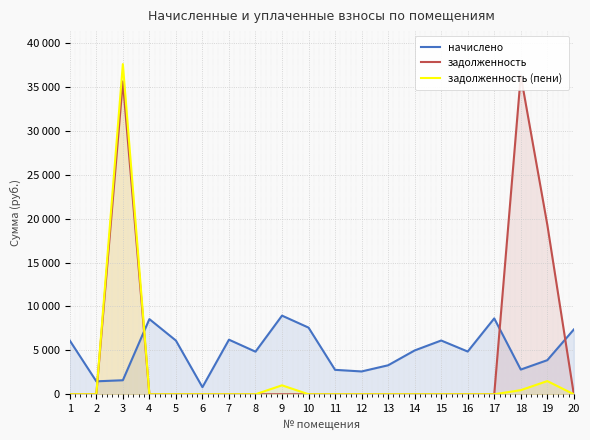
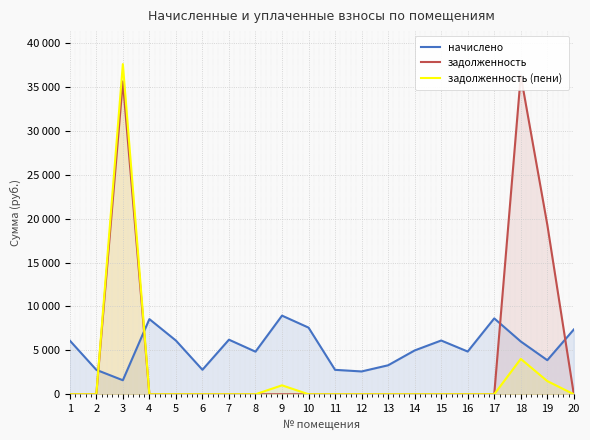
начислено, 2: 1000 -> 3000
начислено, 6: 1000 -> 3000
начислено, 18: 3000 -> 6000
задолженность (пени), 18: 0 -> 4000
